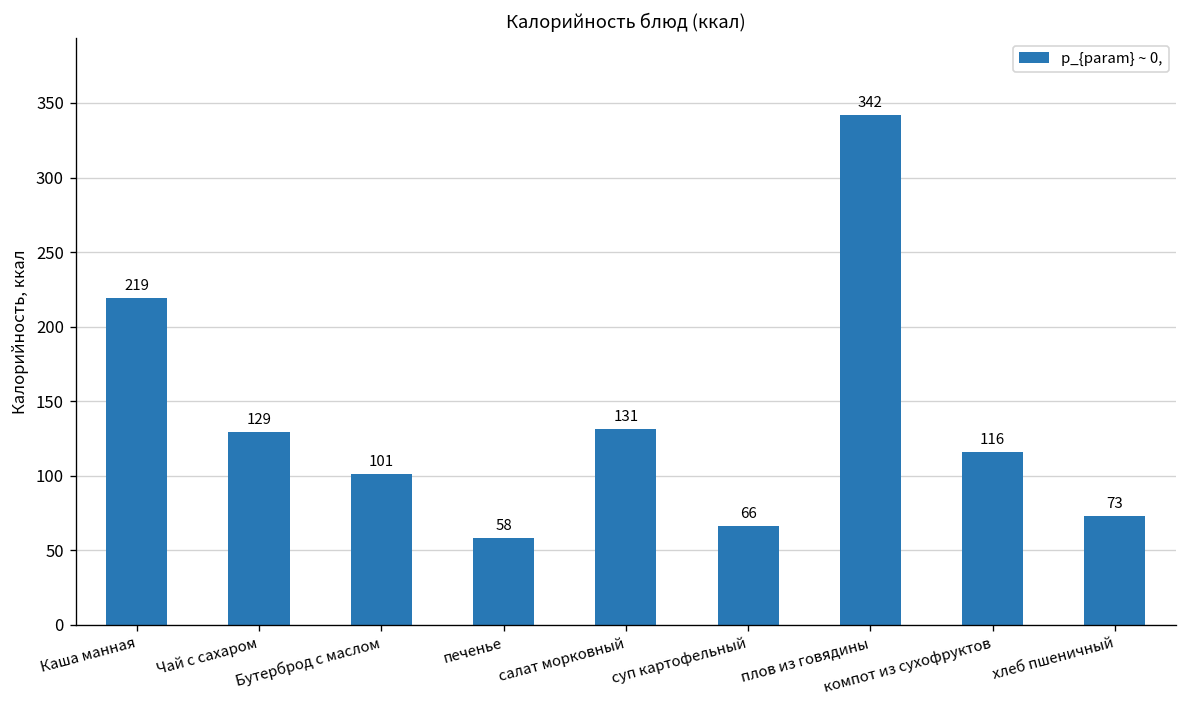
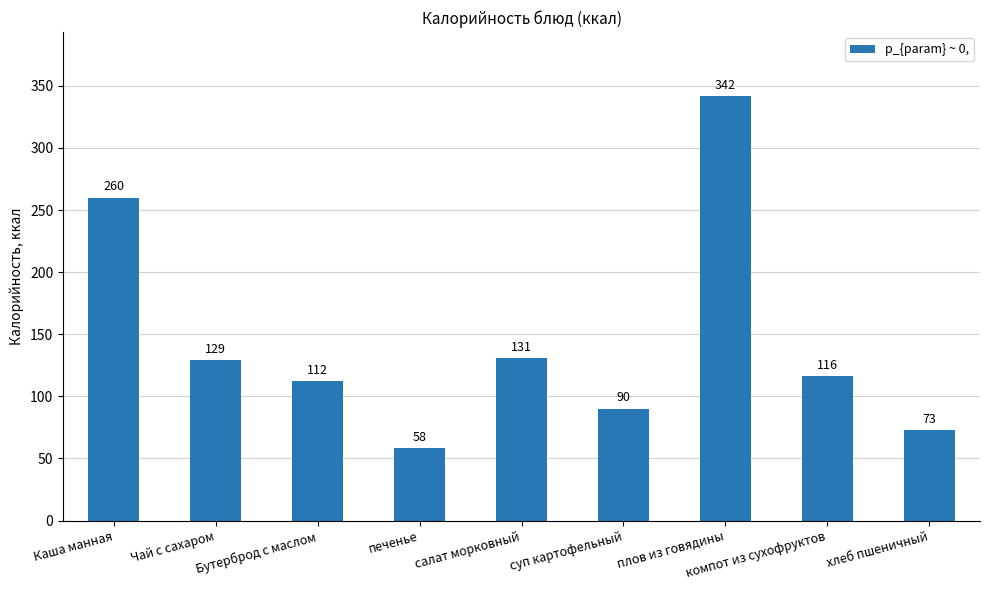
Каша манная: 219 -> 260
Бутерброд с маслом: 101 -> 112
суп картофельный: 66 -> 90
